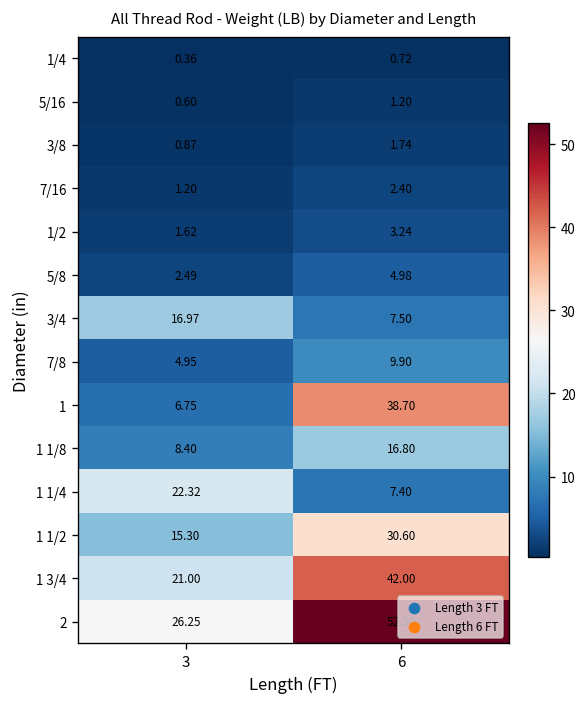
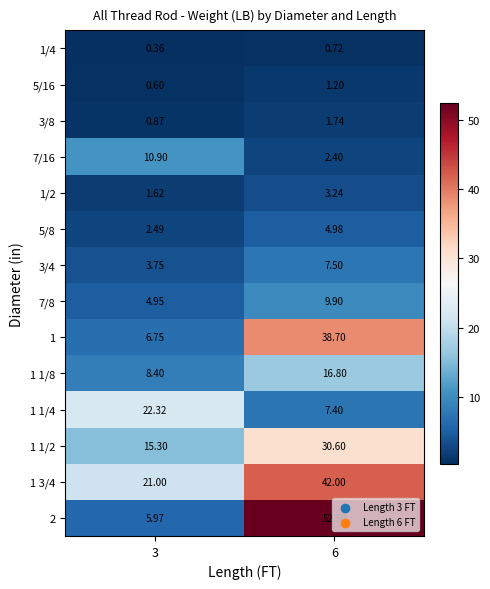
7/16, 3: 1.20 -> 10.90
3/4, 3: 16.97 -> 3.75
2, 3: 26.25 -> 5.97
